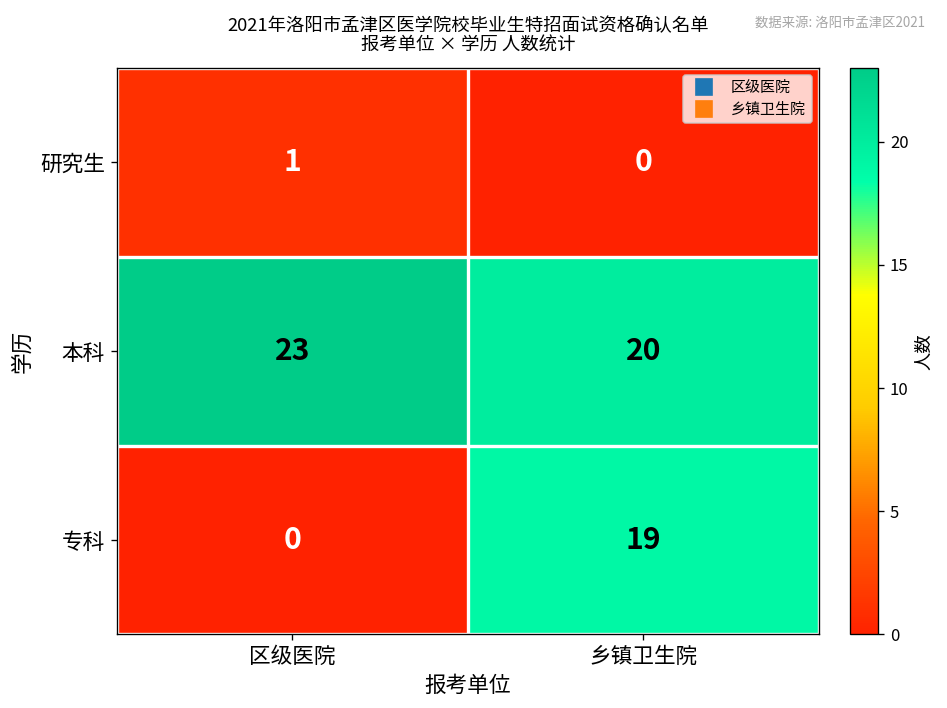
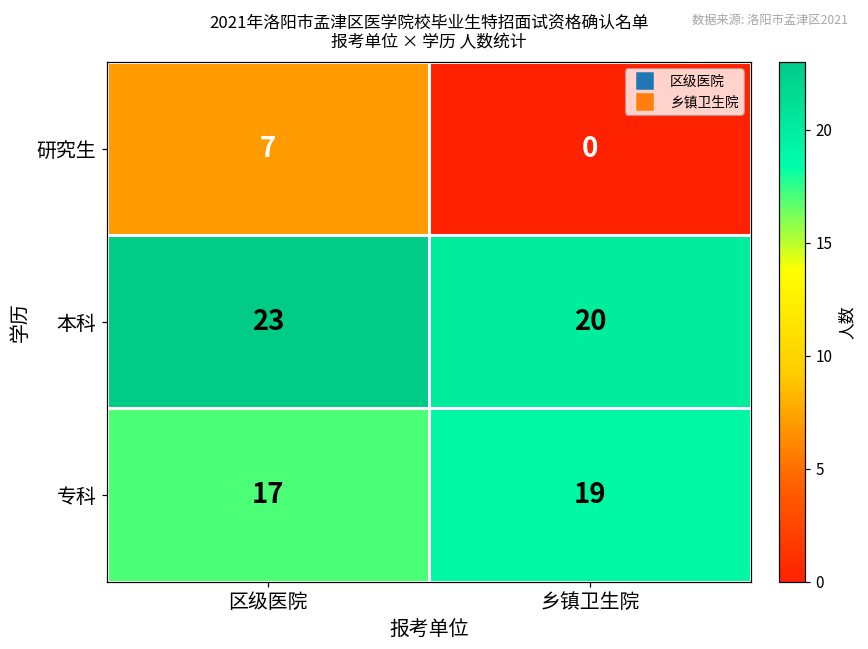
研究生, 区级医院: 1 -> 7
专科, 区级医院: 0 -> 17
